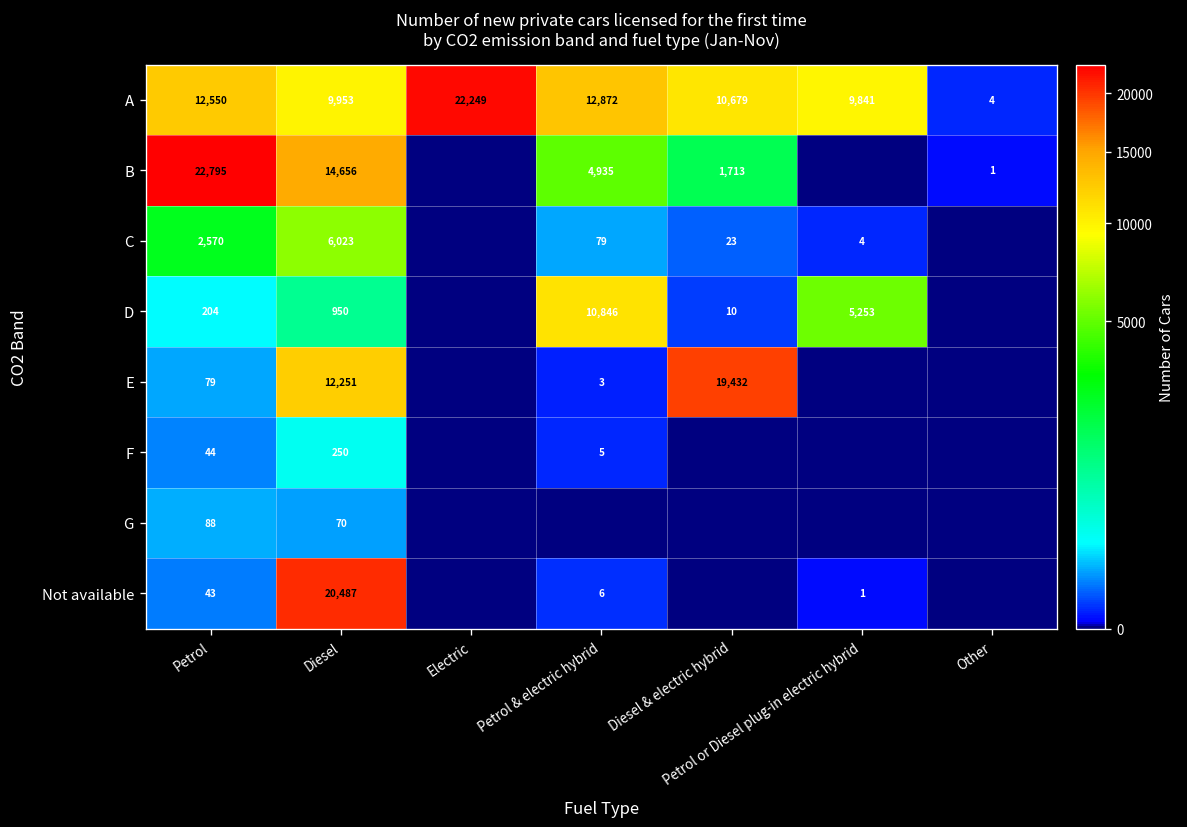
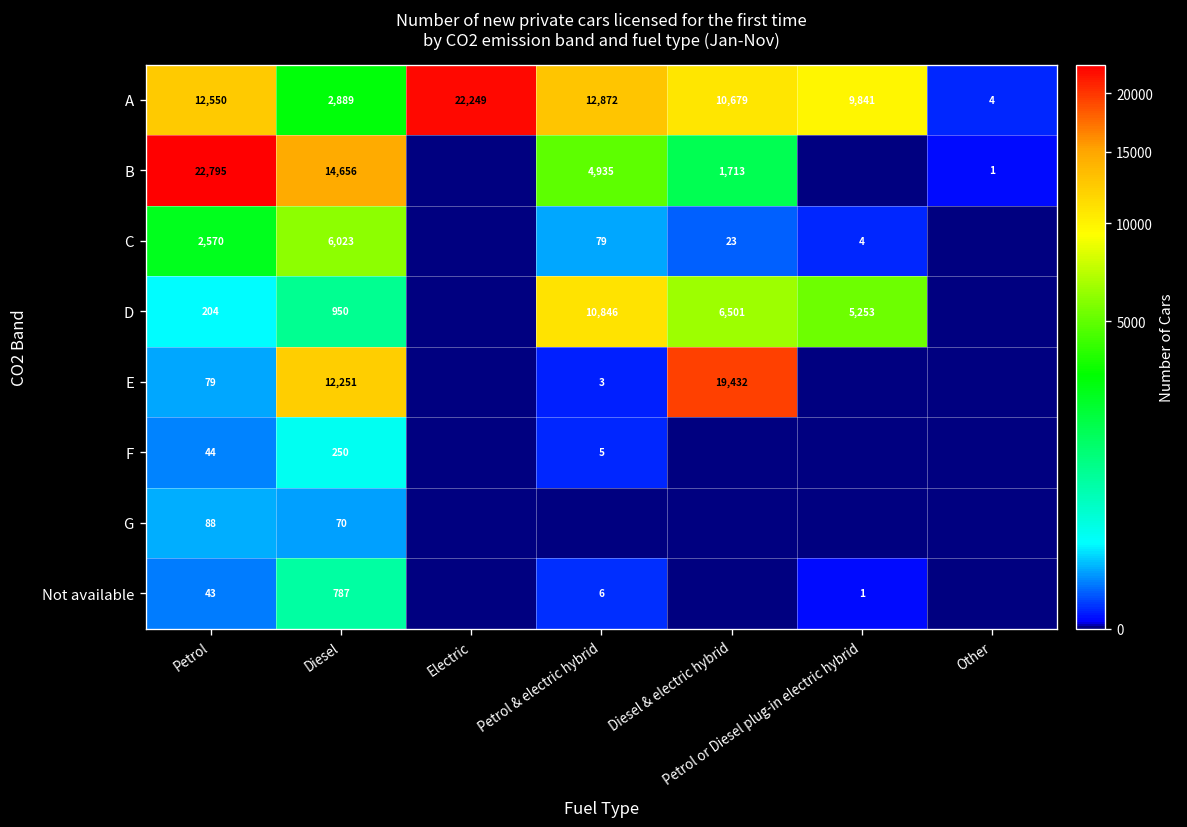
A, Diesel: 9,953 -> 2,889
D, Diesel & electric hybrid: 10 -> 6,501
Not available, Diesel: 20,487 -> 787
